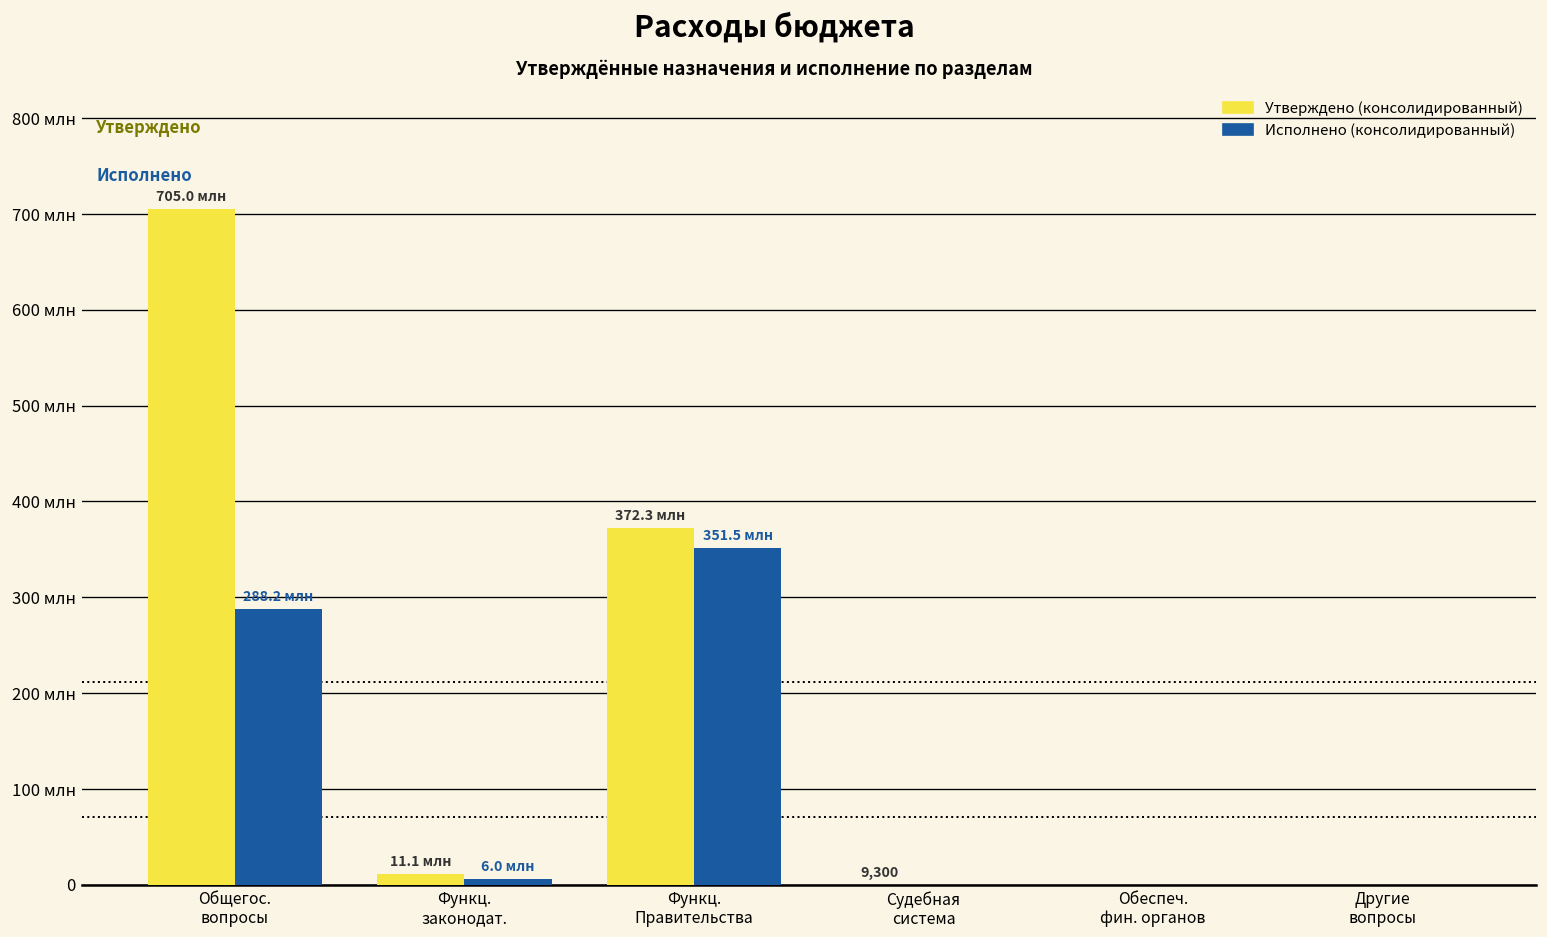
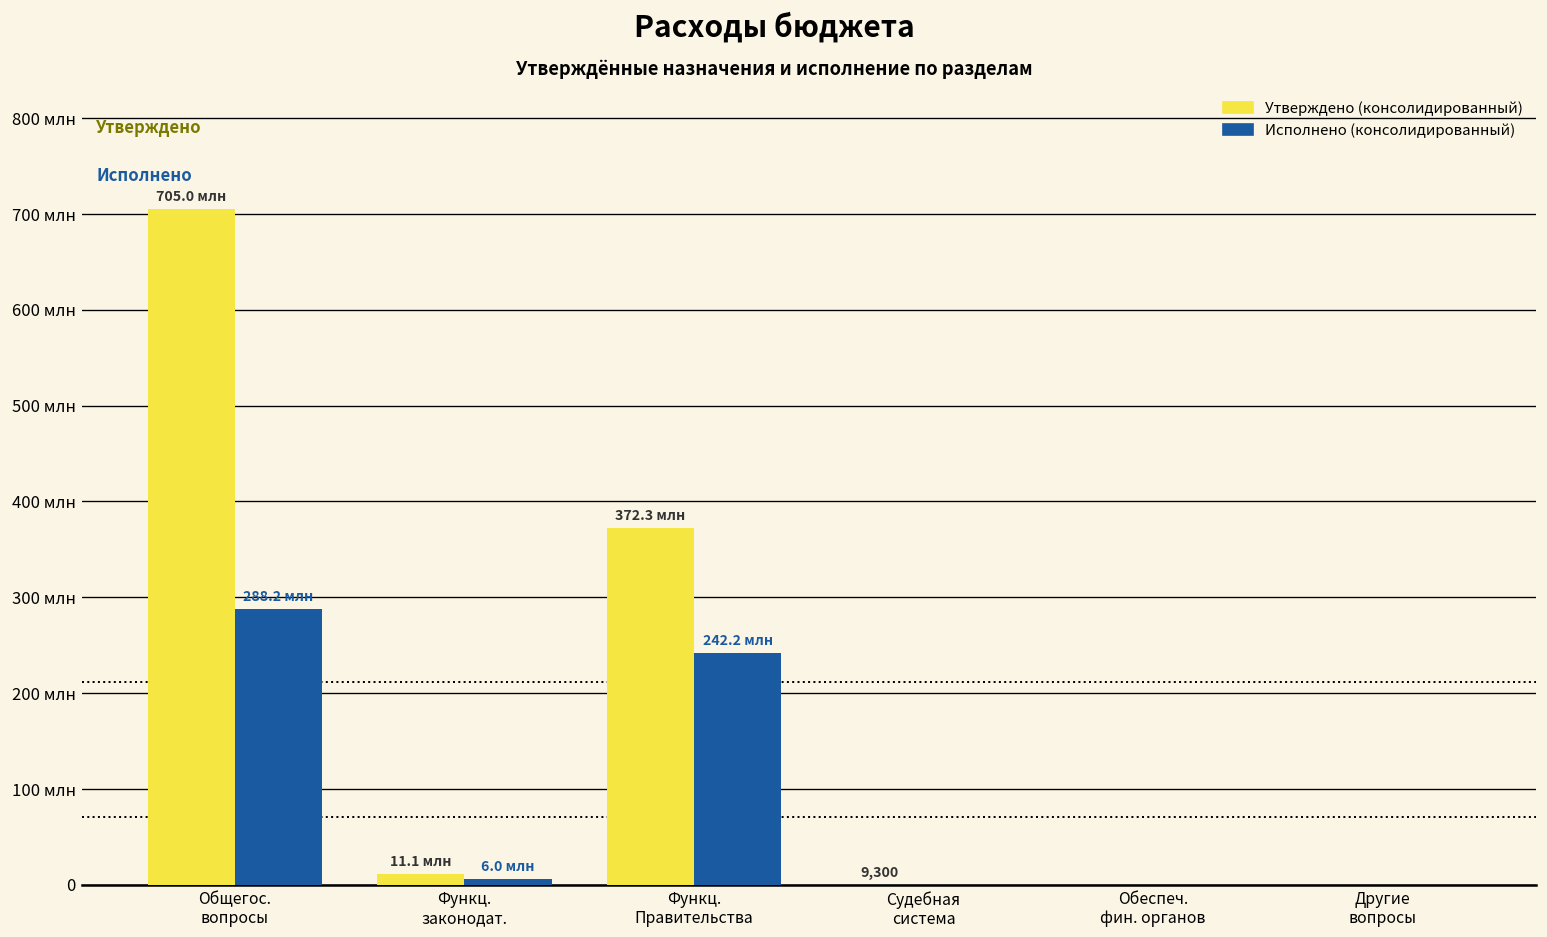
Исполнено (консолидированный), Функц. Правительства: 351.5 -> 242.2
